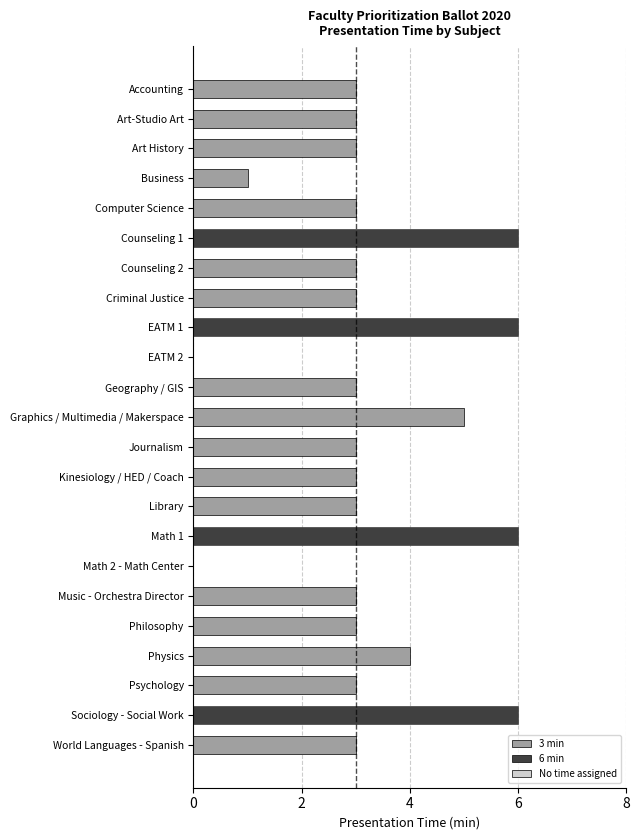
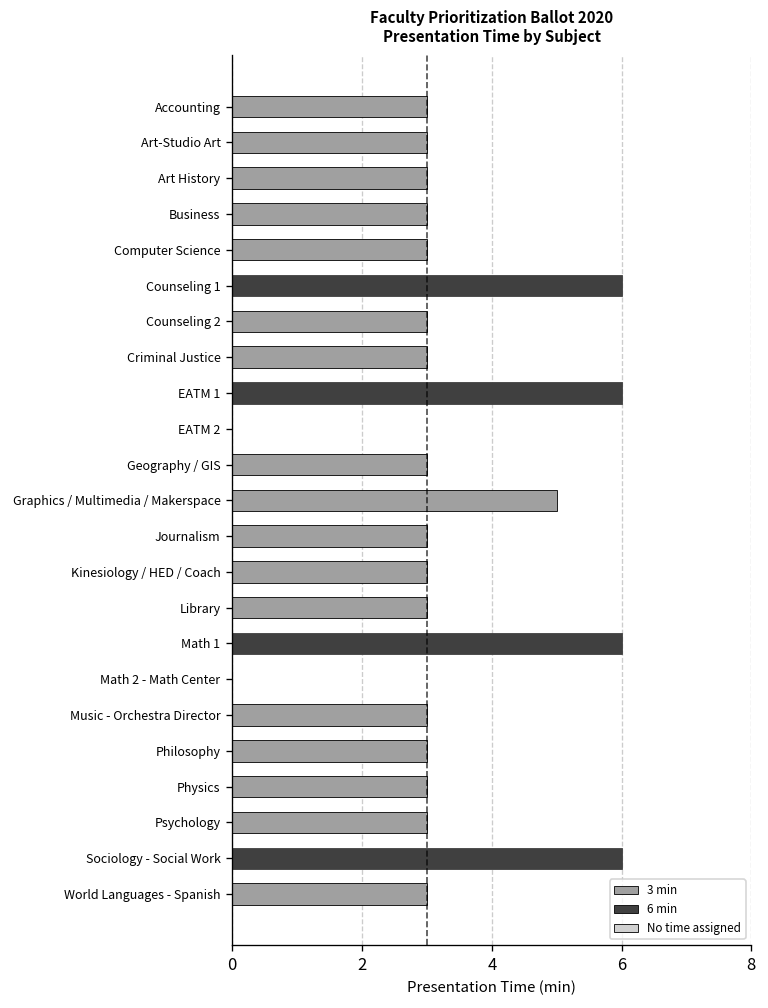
Business: 1 -> 3
Physics: 4 -> 3
